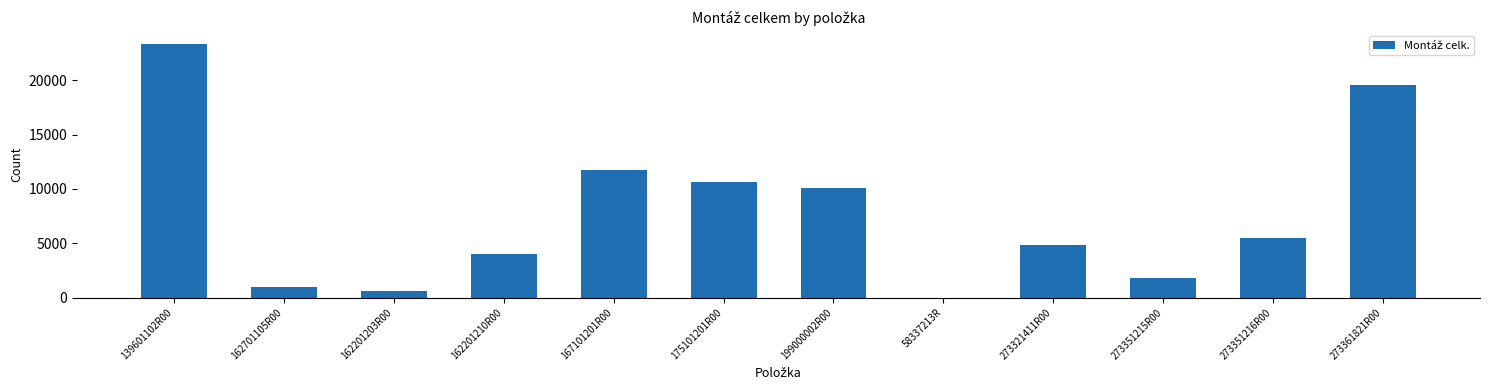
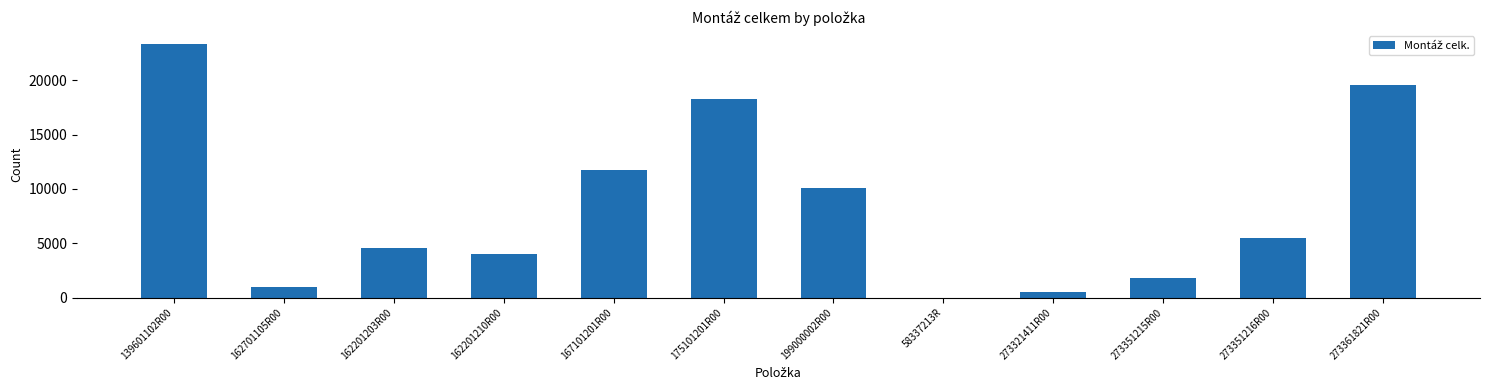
162201203R00: 600 -> 4600
175101201R00: 10700 -> 18300
273321411R00: 4800 -> 600
